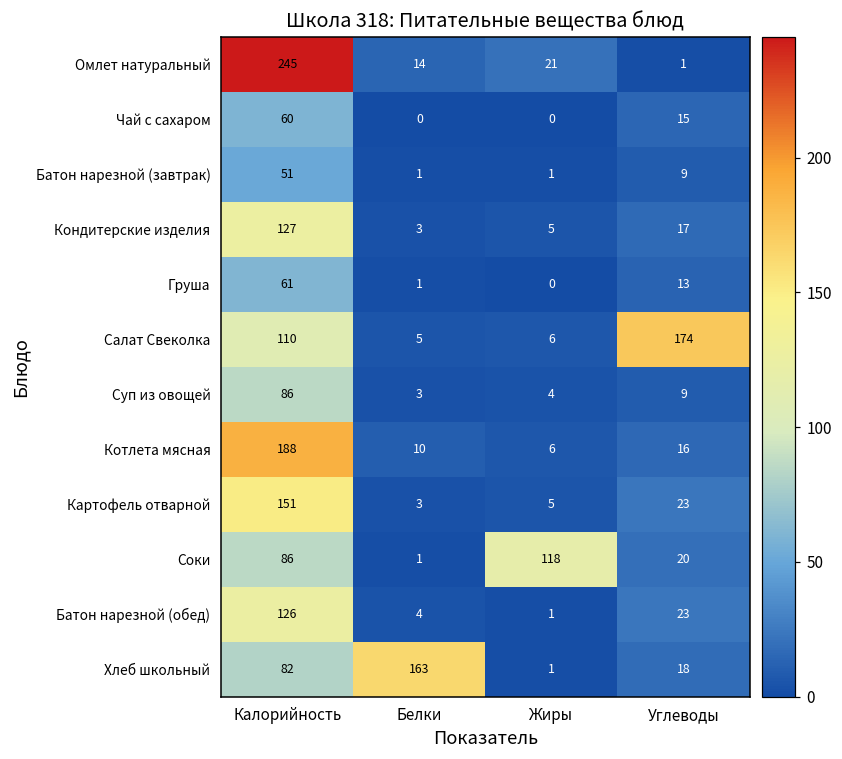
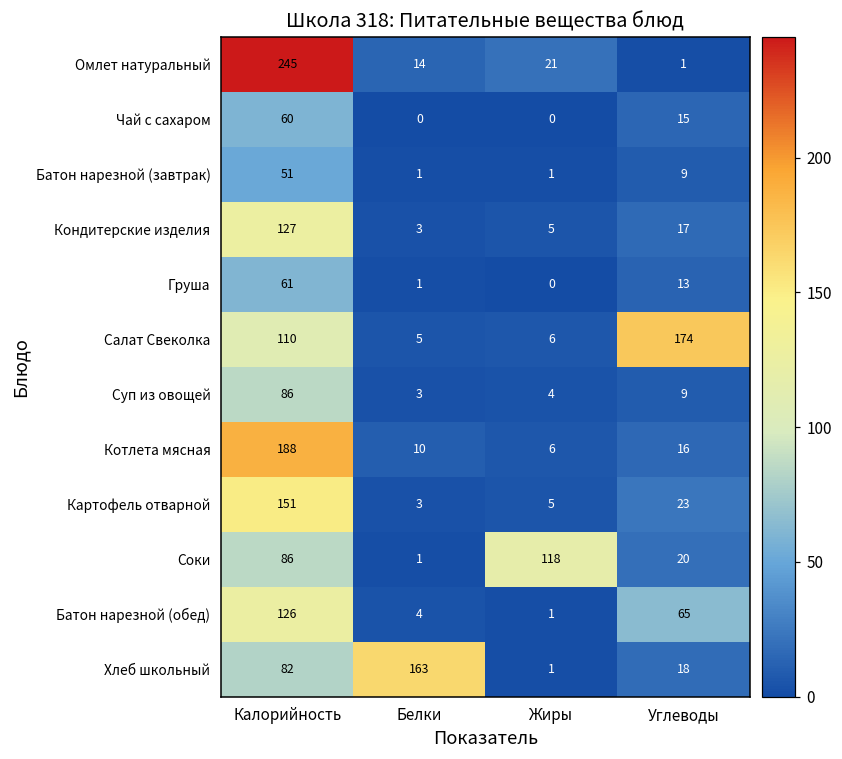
Батон нарезной (обед), Углеводы: 23 -> 65
